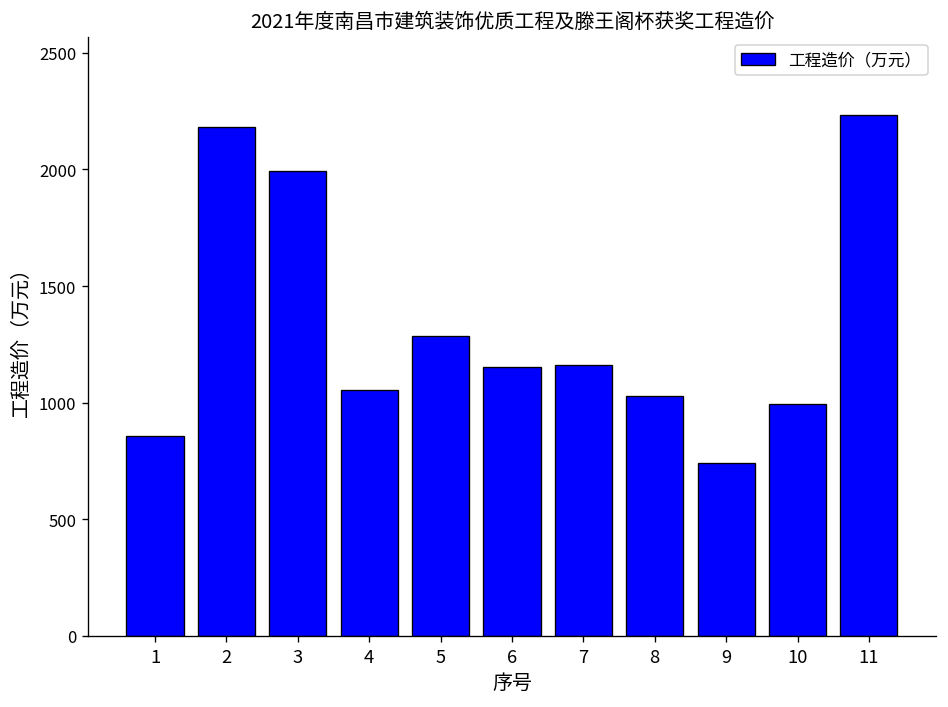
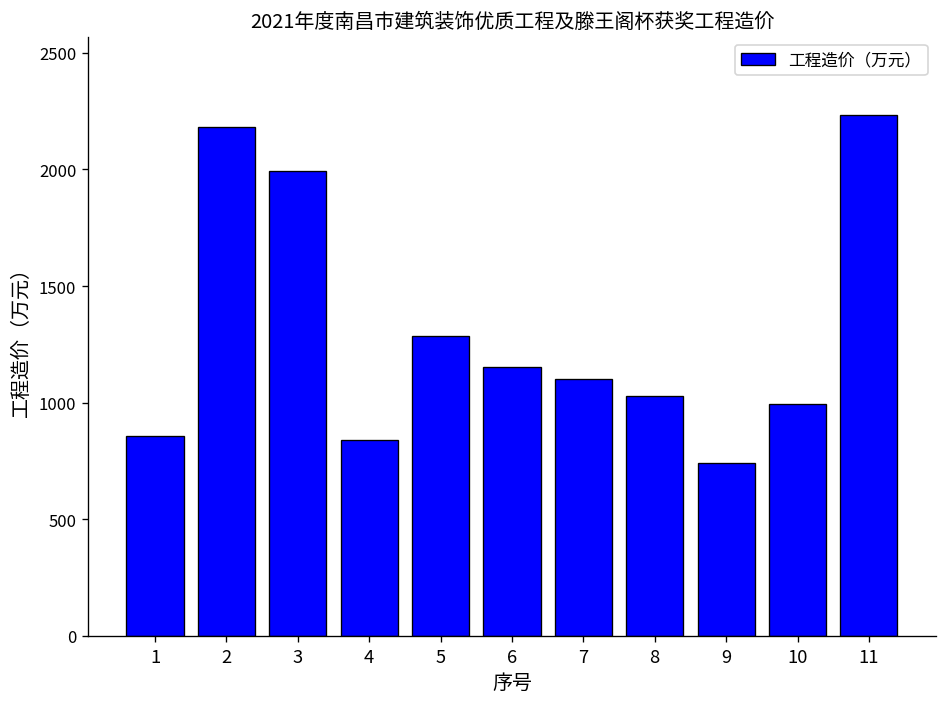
4: 1050 -> 840
7: 1160 -> 1100
